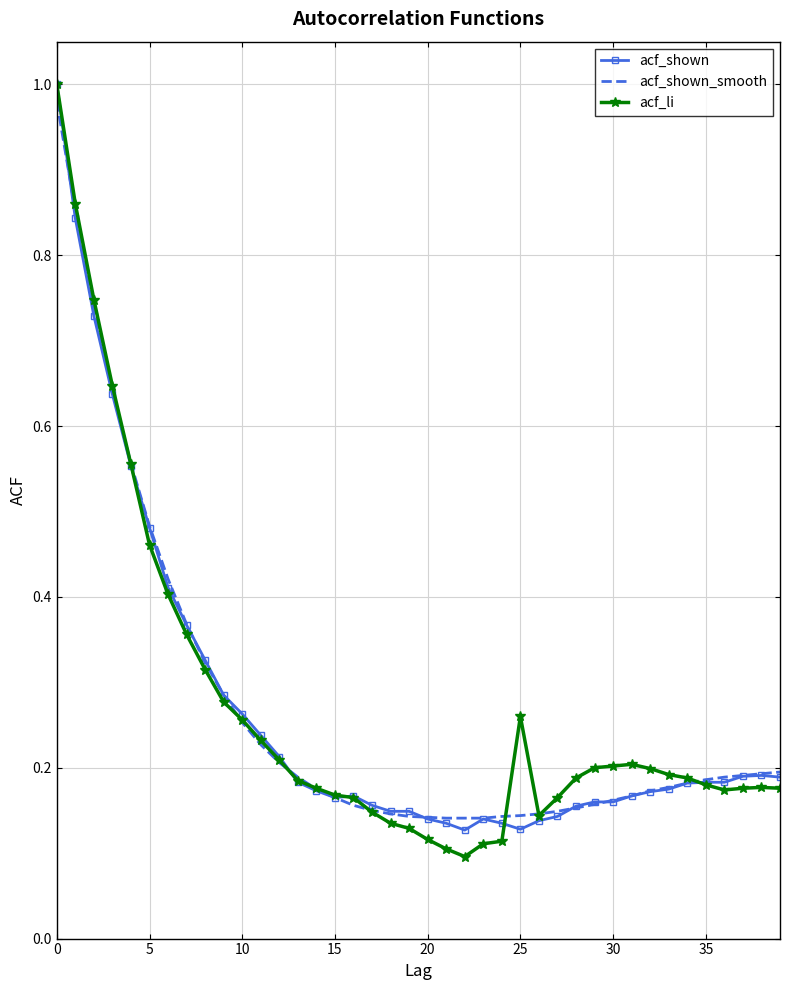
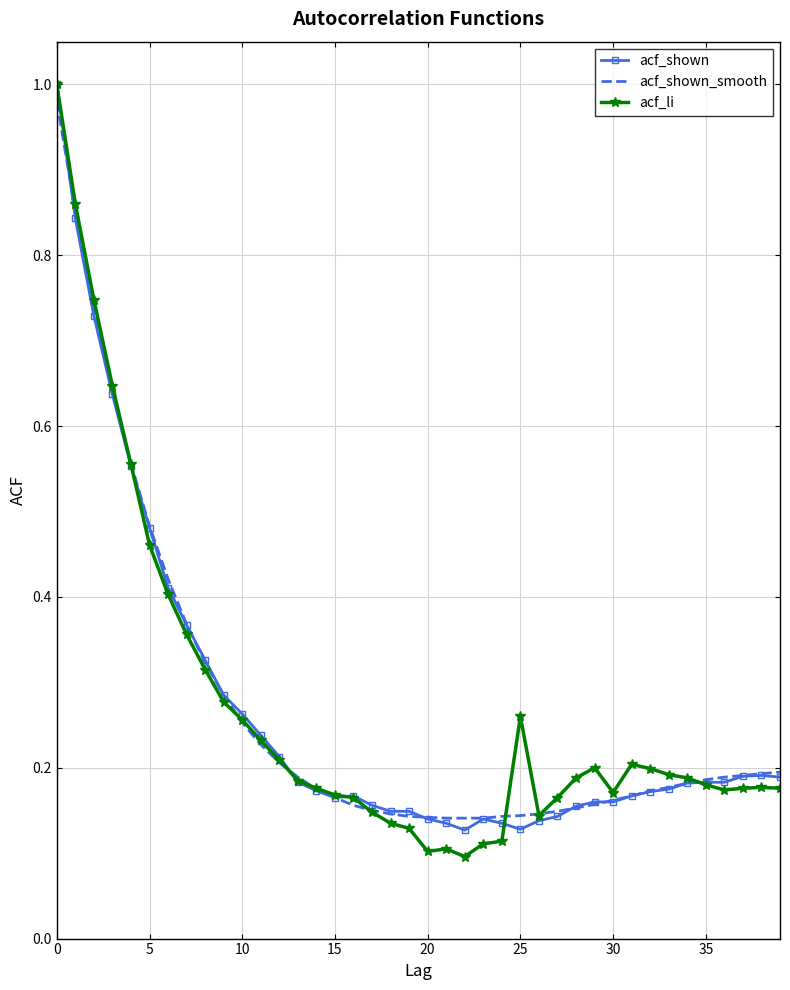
acf_li, 20: 0.12 -> 0.10
acf_li, 30: 0.20 -> 0.17
